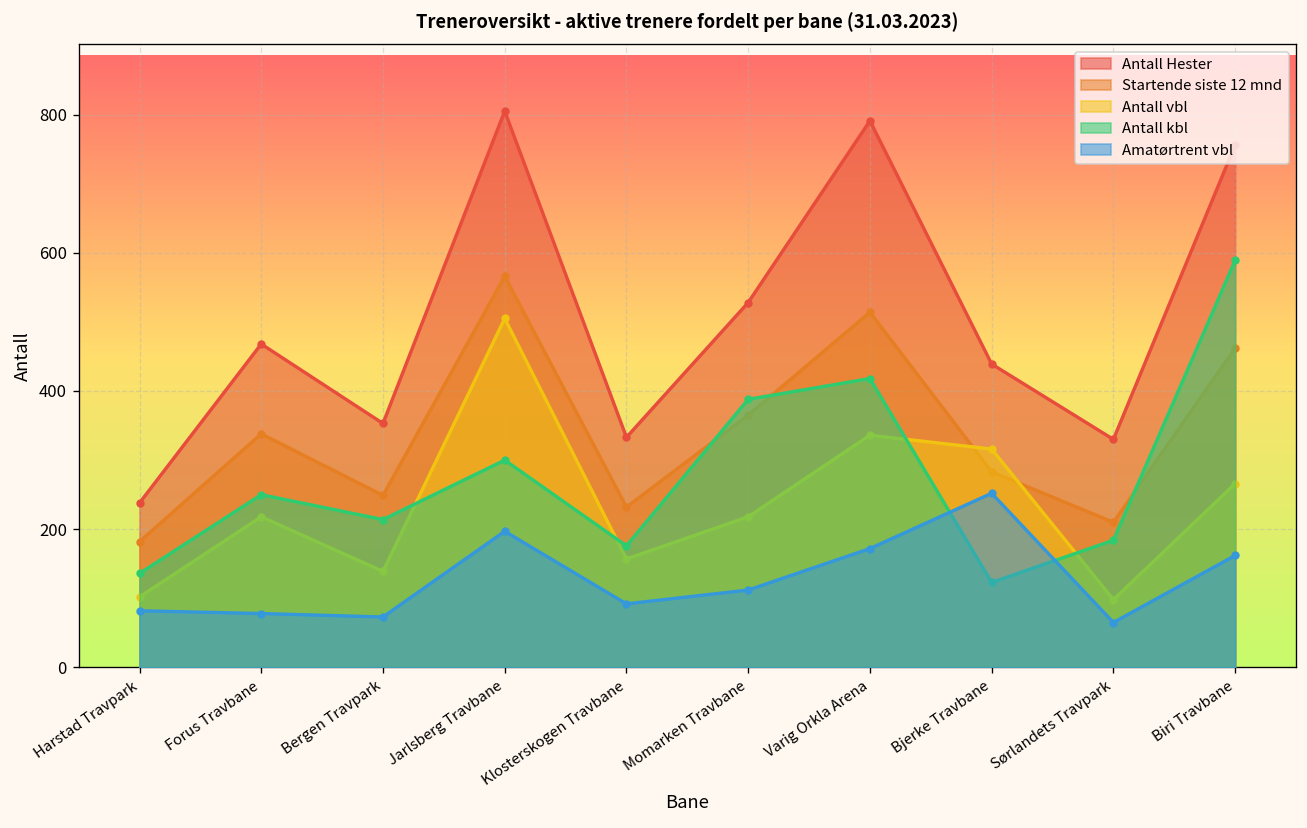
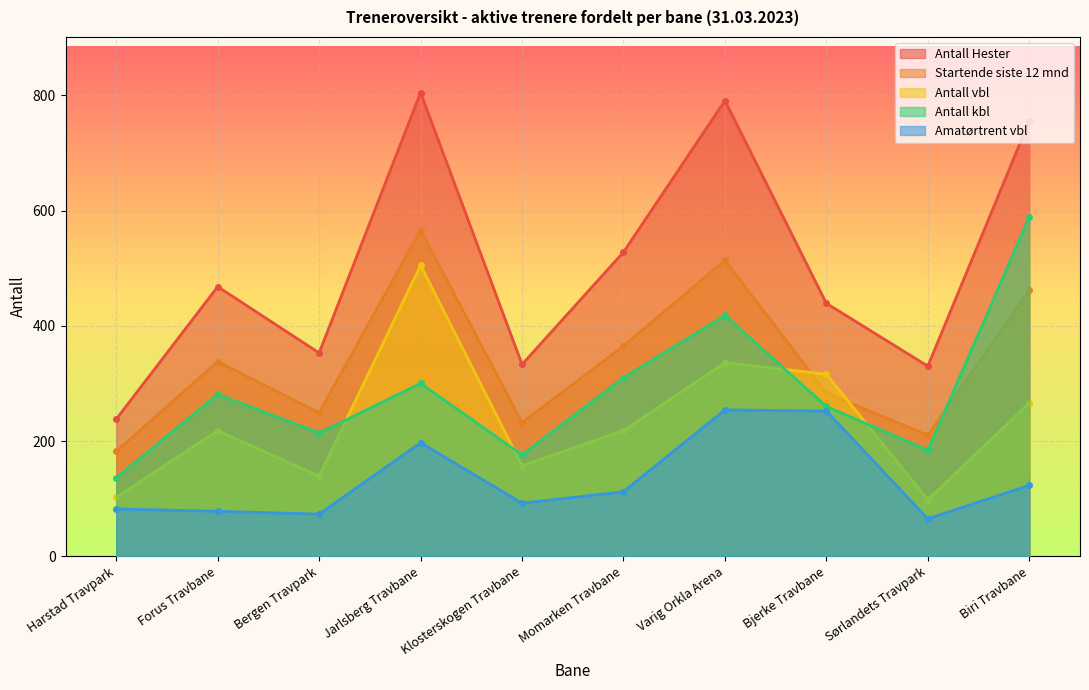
Antall kbl, Forus Travbane: 250 -> 280
Antall kbl, Momarken Travbane: 390 -> 310
Amatørtrent vbl, Varig Orkla Arena: 170 -> 250
Antall kbl, Bjerke Travbane: 120 -> 260
Amatørtrent vbl, Biri Travbane: 160 -> 120
